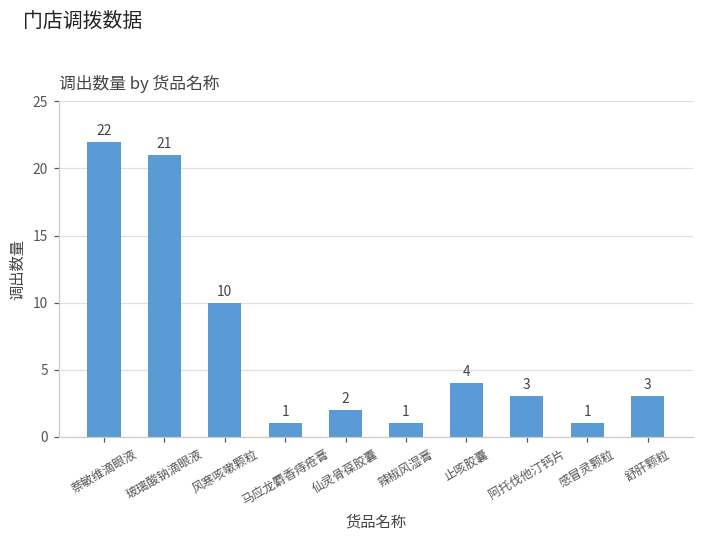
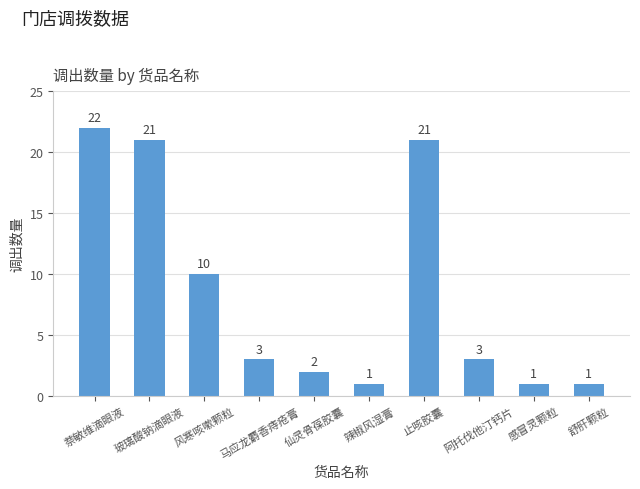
马应龙麝香痔疮膏: 1 -> 3
止咳胶囊: 4 -> 21
舒肝颗粒: 3 -> 1
